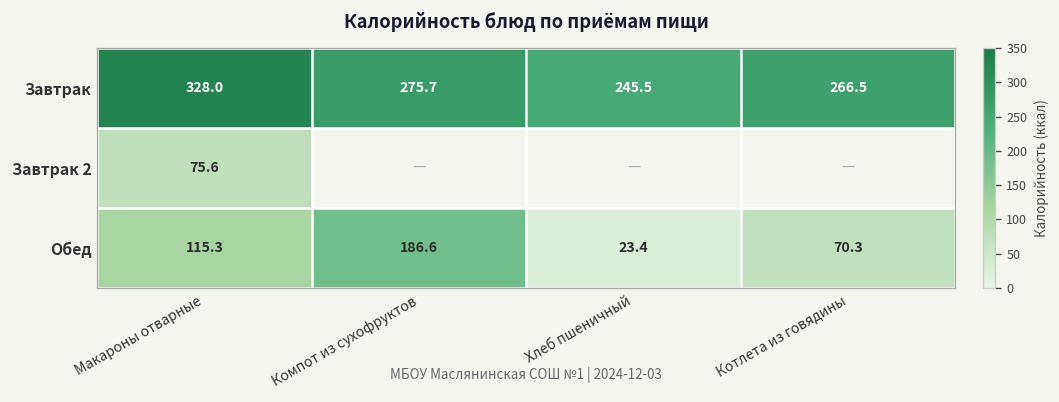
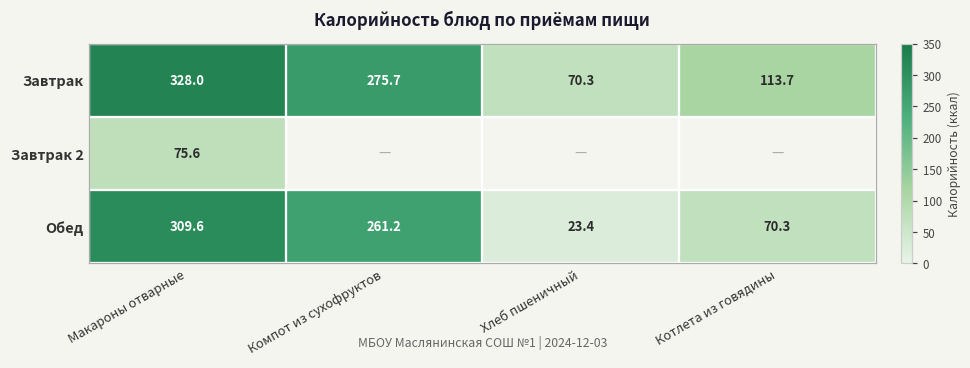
Завтрак, Хлеб пшеничный: 245.5 -> 70.3
Завтрак, Котлета из говядины: 266.5 -> 113.7
Обед, Макароны отварные: 115.3 -> 309.6
Обед, Компот из сухофруктов: 186.6 -> 261.2
